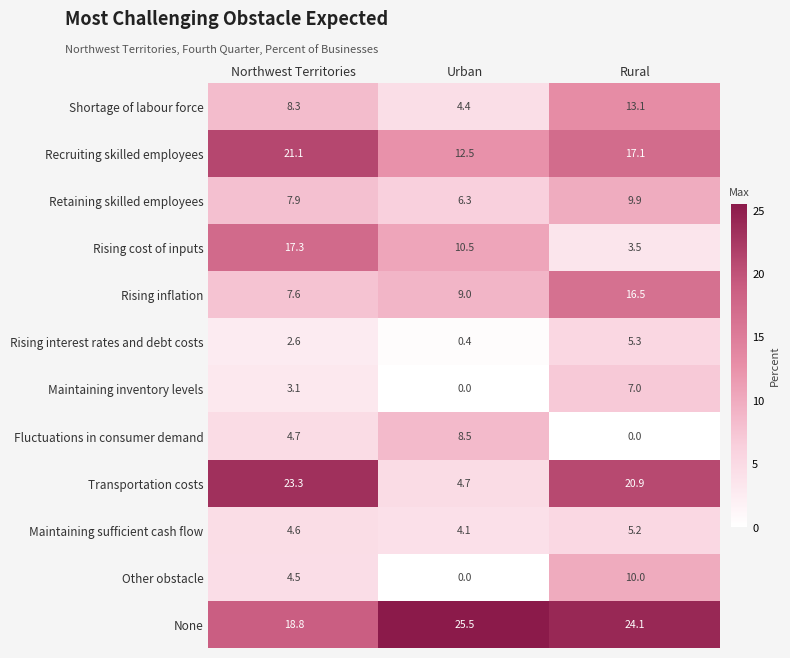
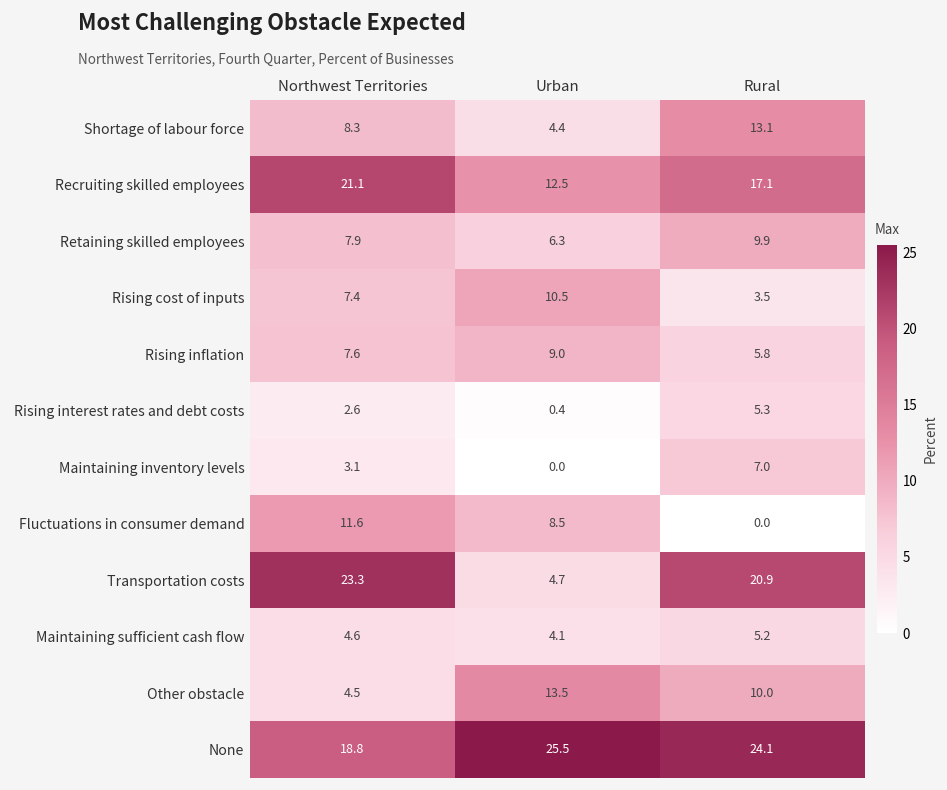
Rising cost of inputs, Northwest Territories: 17.3 -> 7.4
Rising inflation, Rural: 16.5 -> 5.8
Fluctuations in consumer demand, Northwest Territories: 4.7 -> 11.6
Other obstacle, Urban: 0.0 -> 13.5
